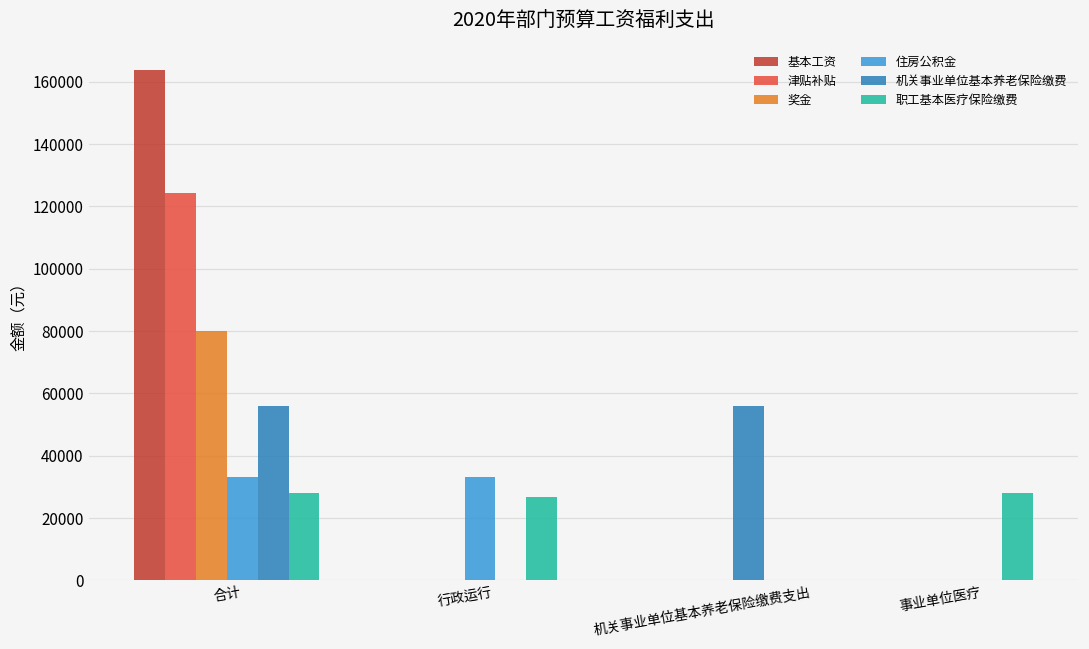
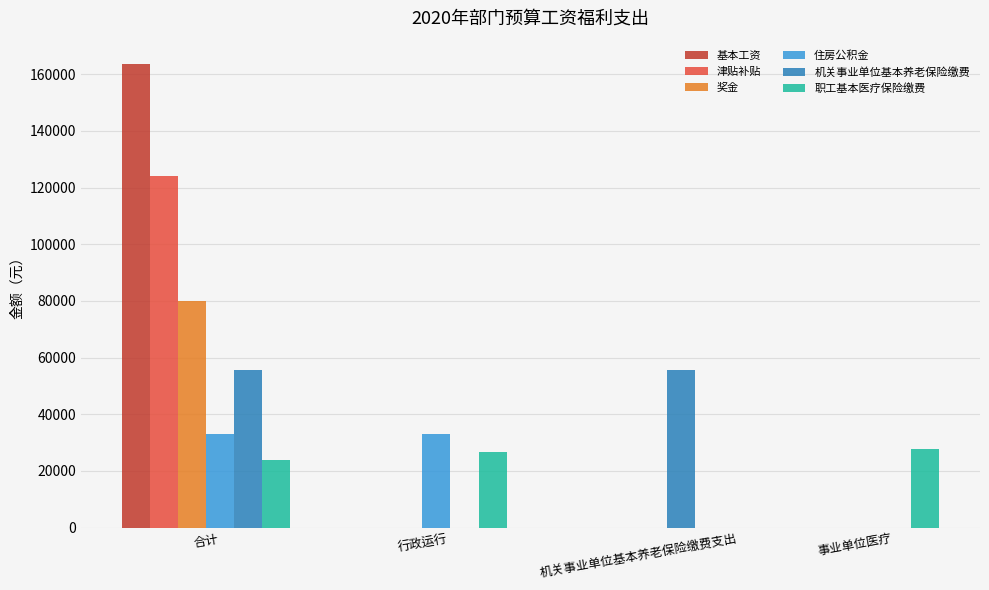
职工基本医疗保险缴费, 合计: 28000 -> 24000
